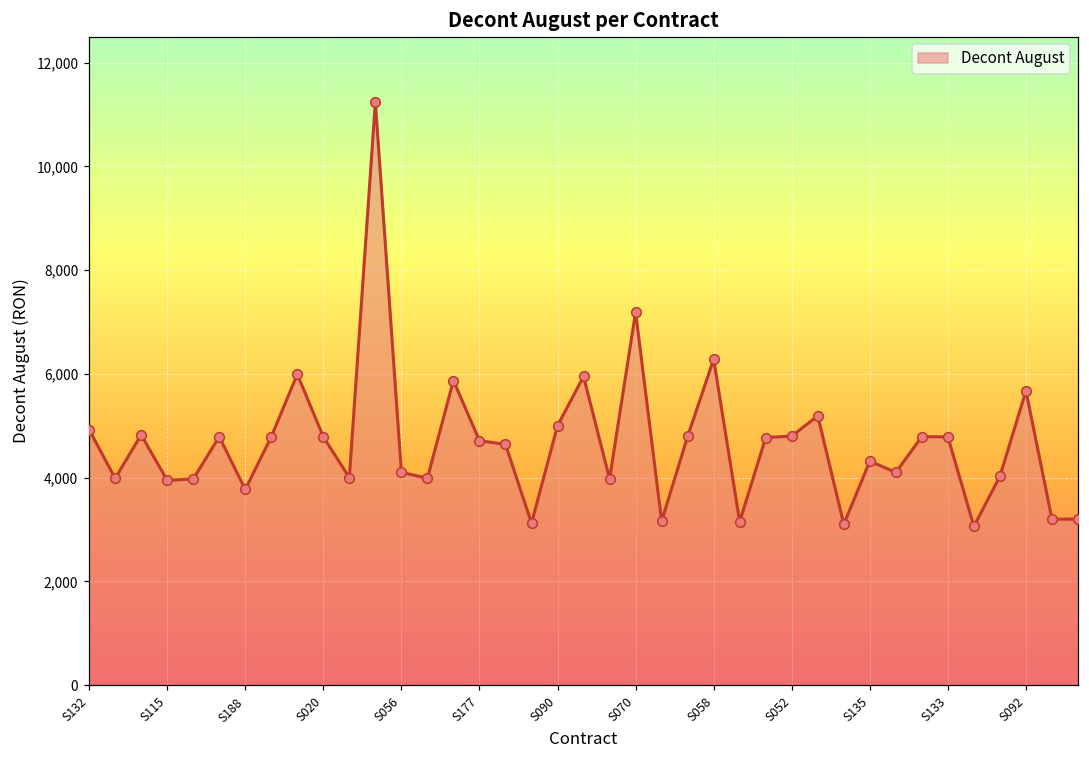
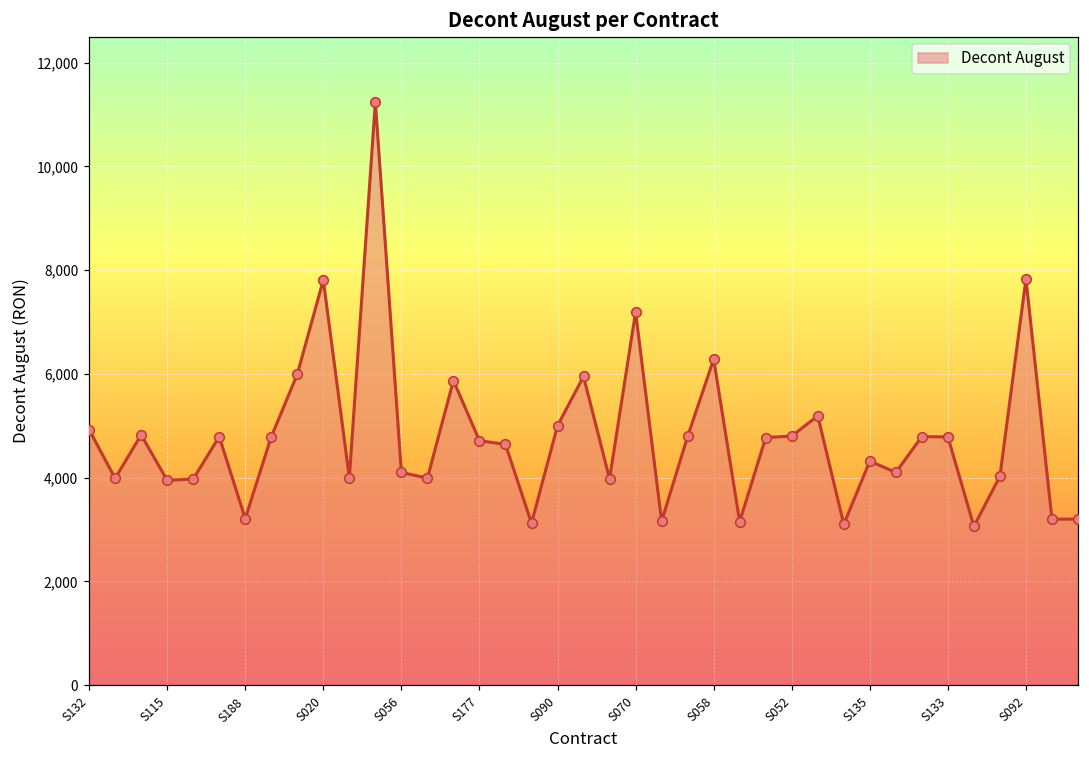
S188: 3,800 -> 3,200
S020: 4,800 -> 7,800
S092: 5,700 -> 7,800
